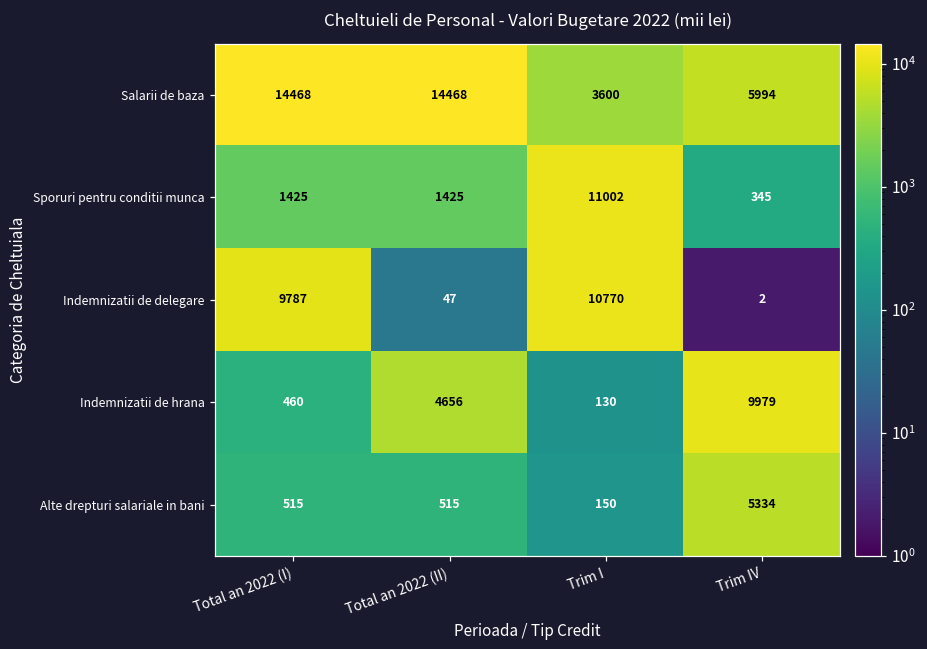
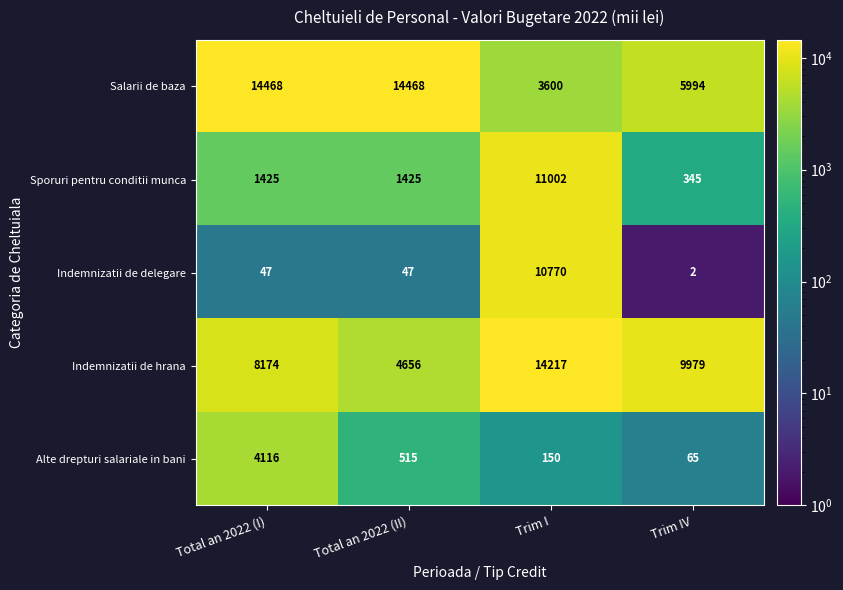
Indemnizatii de delegare, Total an 2022 (I): 9787 -> 47
Indemnizatii de hrana, Total an 2022 (I): 460 -> 8174
Indemnizatii de hrana, Trim I: 130 -> 14217
Alte drepturi salariale in bani, Total an 2022 (I): 515 -> 4116
Alte drepturi salariale in bani, Trim IV: 5334 -> 65
